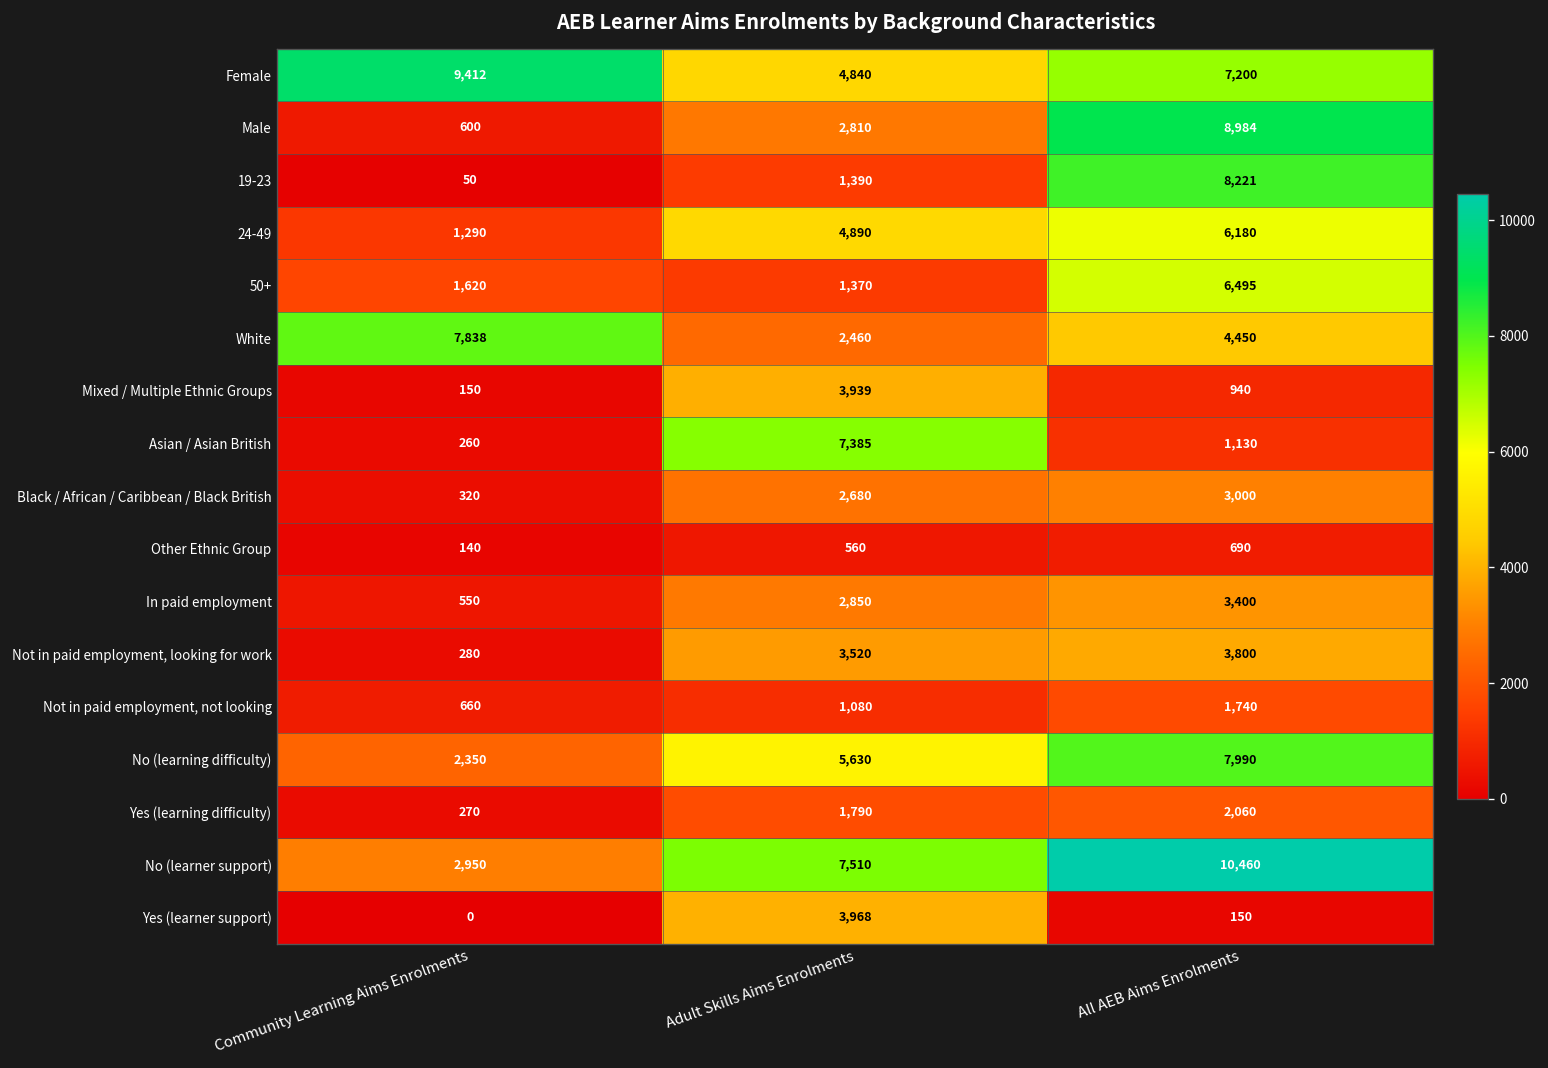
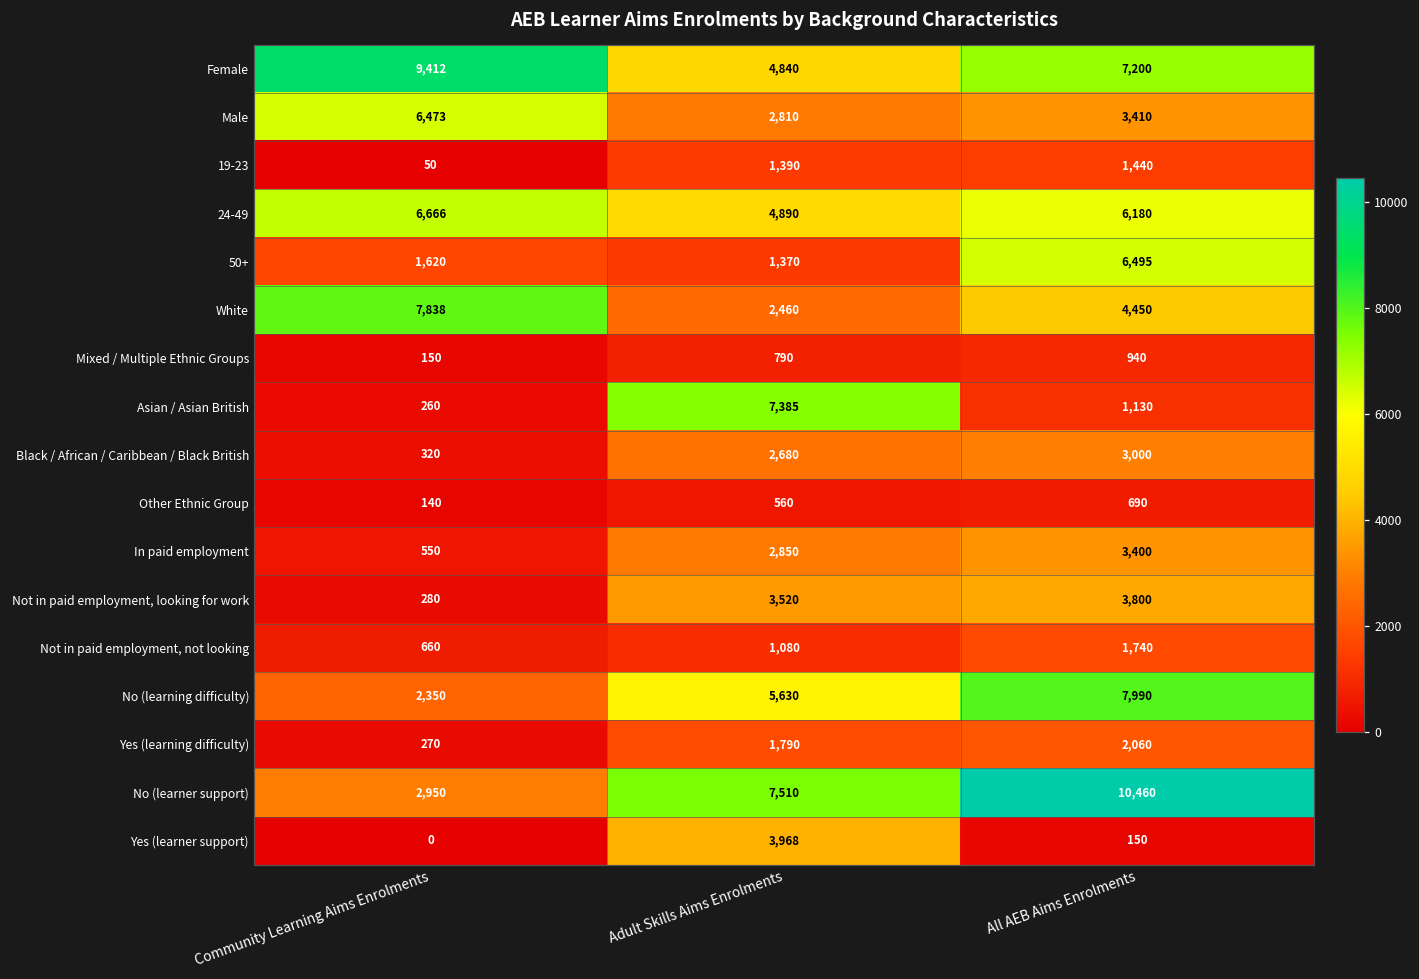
Male, Community Learning Aims Enrolments: 600 -> 6,473
Male, All AEB Aims Enrolments: 8,984 -> 3,410
19-23, All AEB Aims Enrolments: 8,221 -> 1,440
24-49, Community Learning Aims Enrolments: 1,290 -> 6,666
Mixed / Multiple Ethnic Groups, Adult Skills Aims Enrolments: 3,939 -> 790
